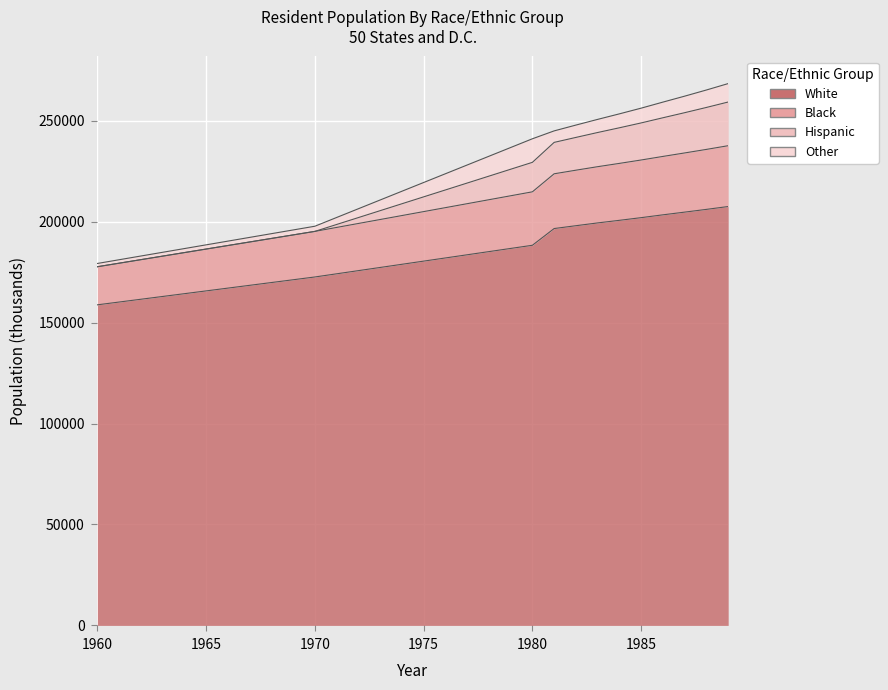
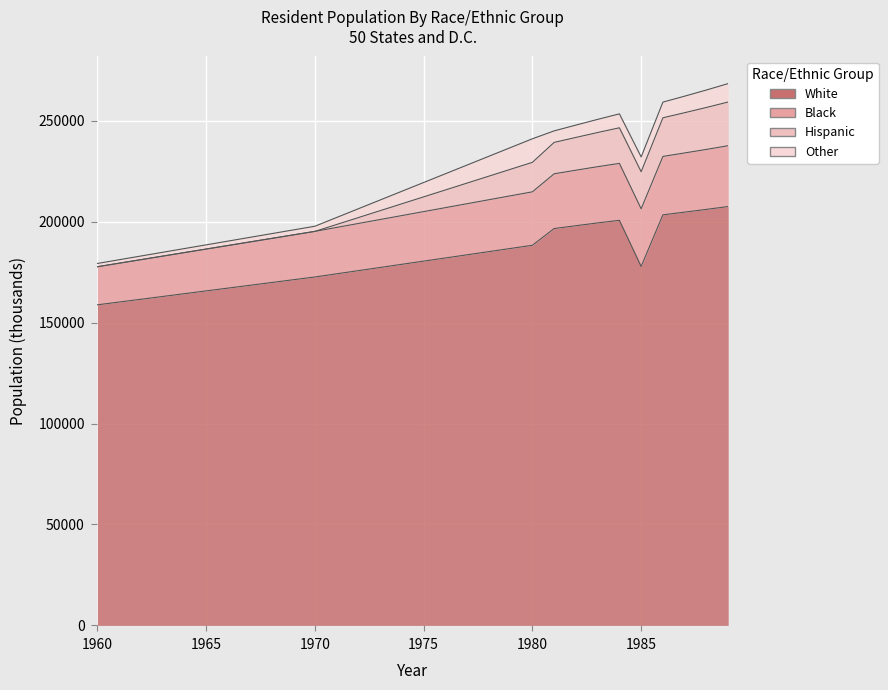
White, 1985: 202000 -> 178000
